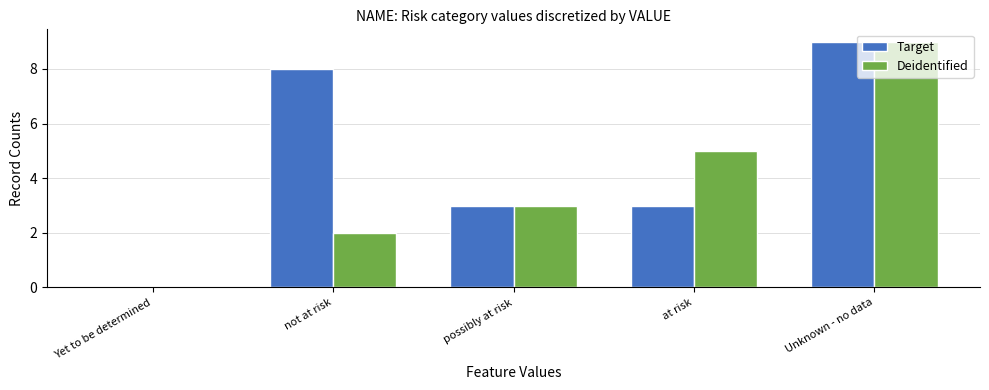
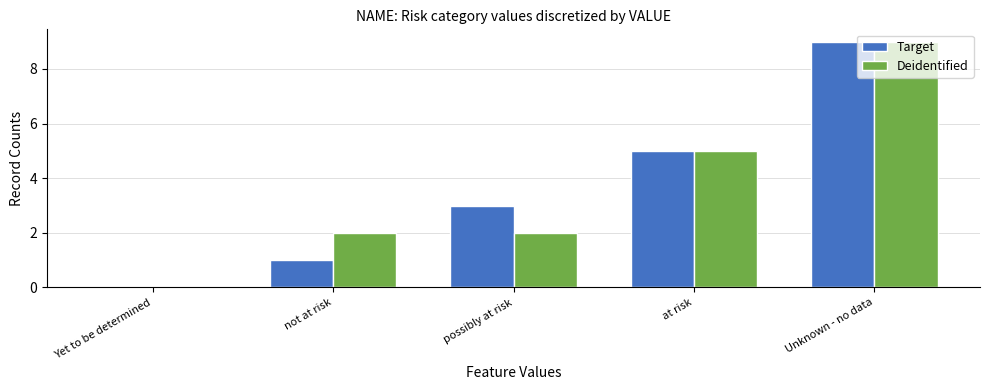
Target, not at risk: 8 -> 1
Deidentified, possibly at risk: 3 -> 2
Target, at risk: 3 -> 5
